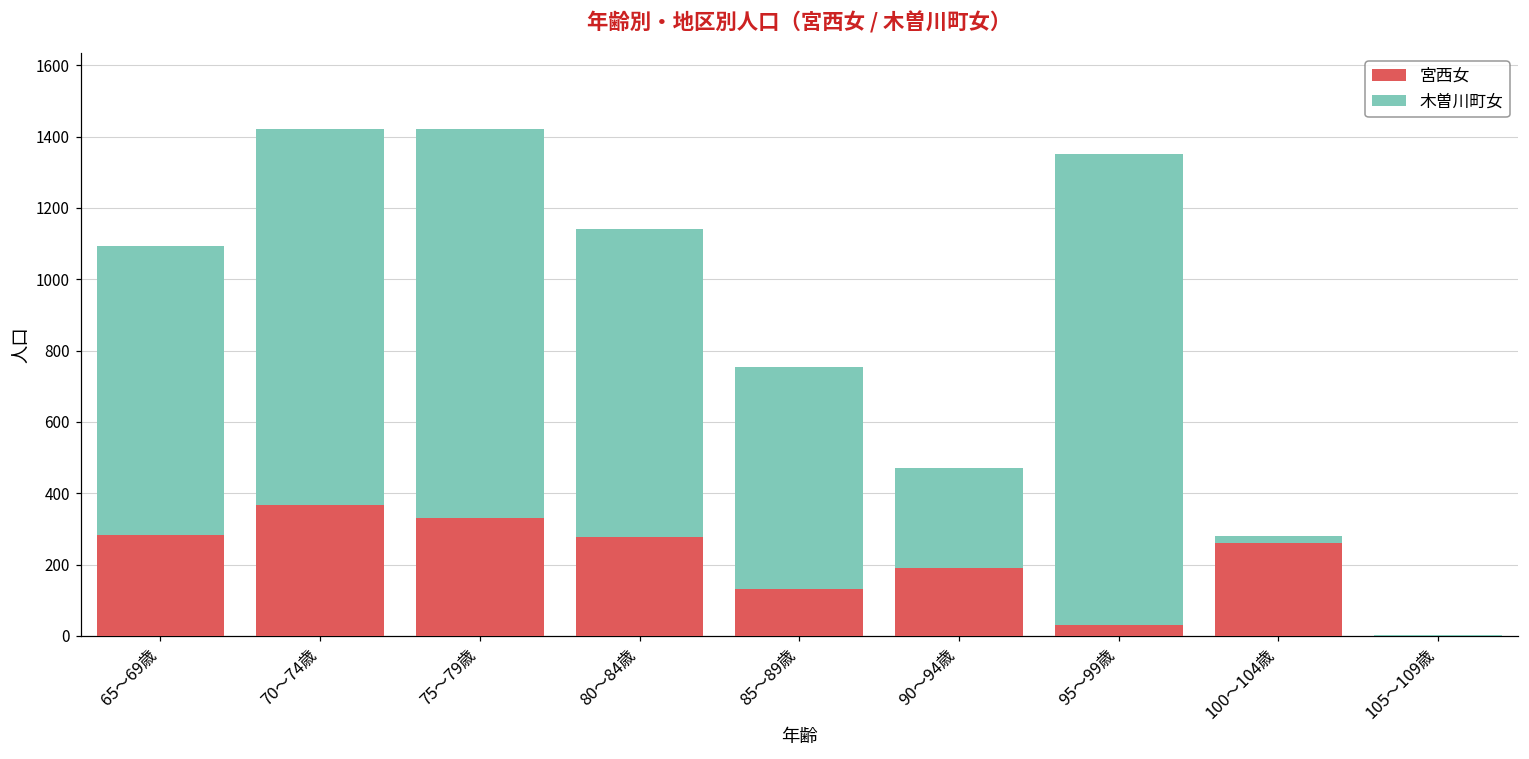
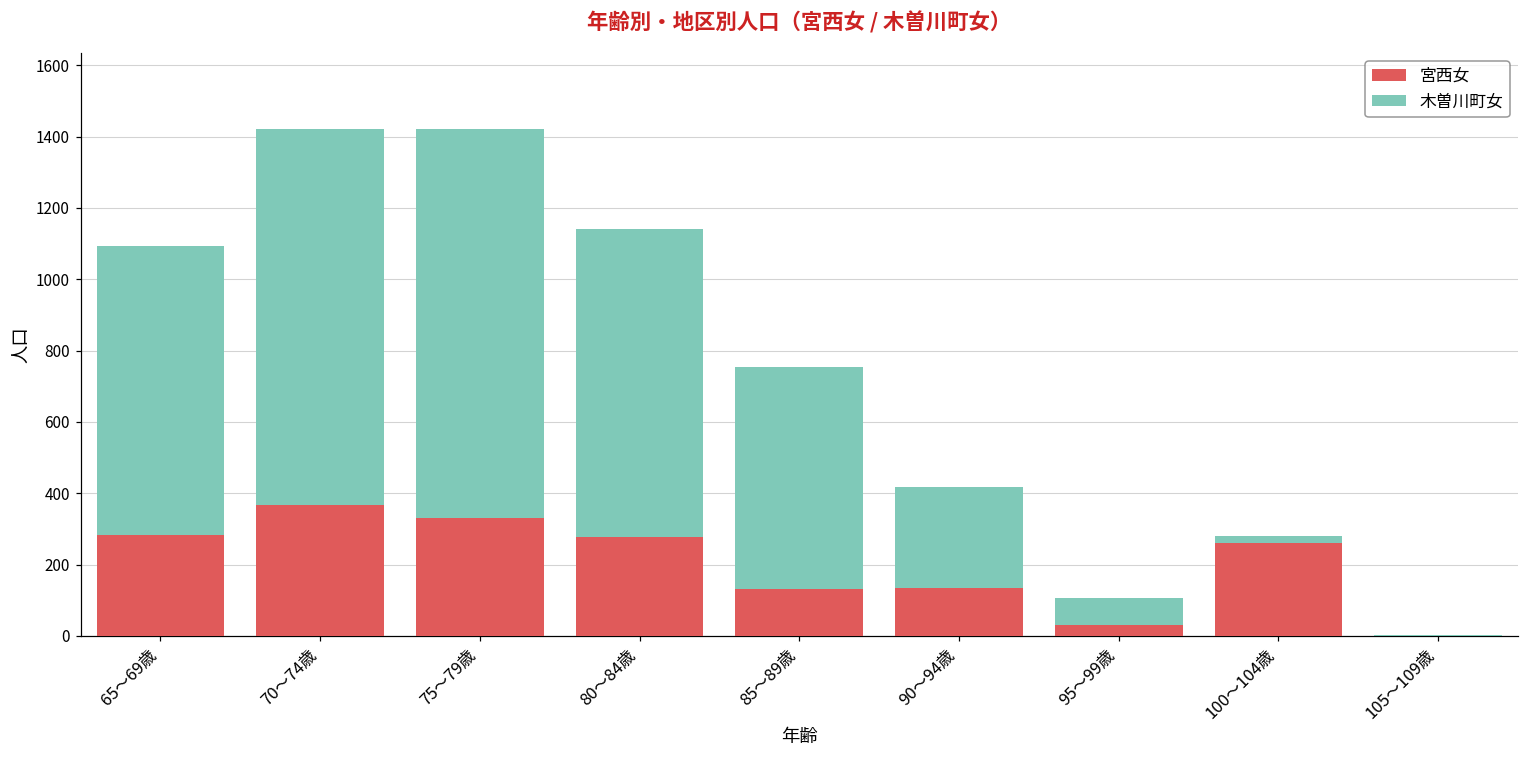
宮西女, 90～94歳: 190 -> 140
木曽川町女, 95～99歳: 1320 -> 80
